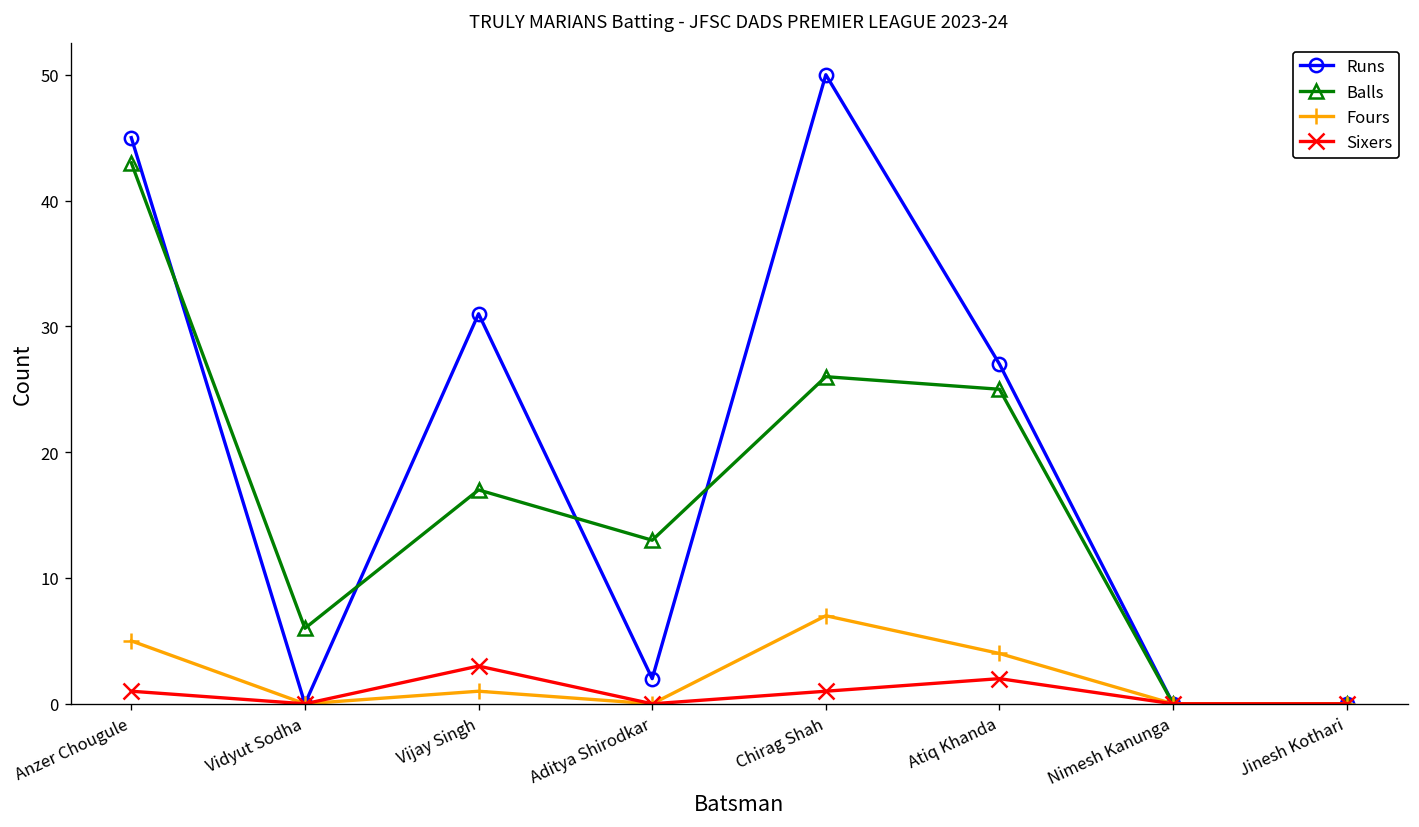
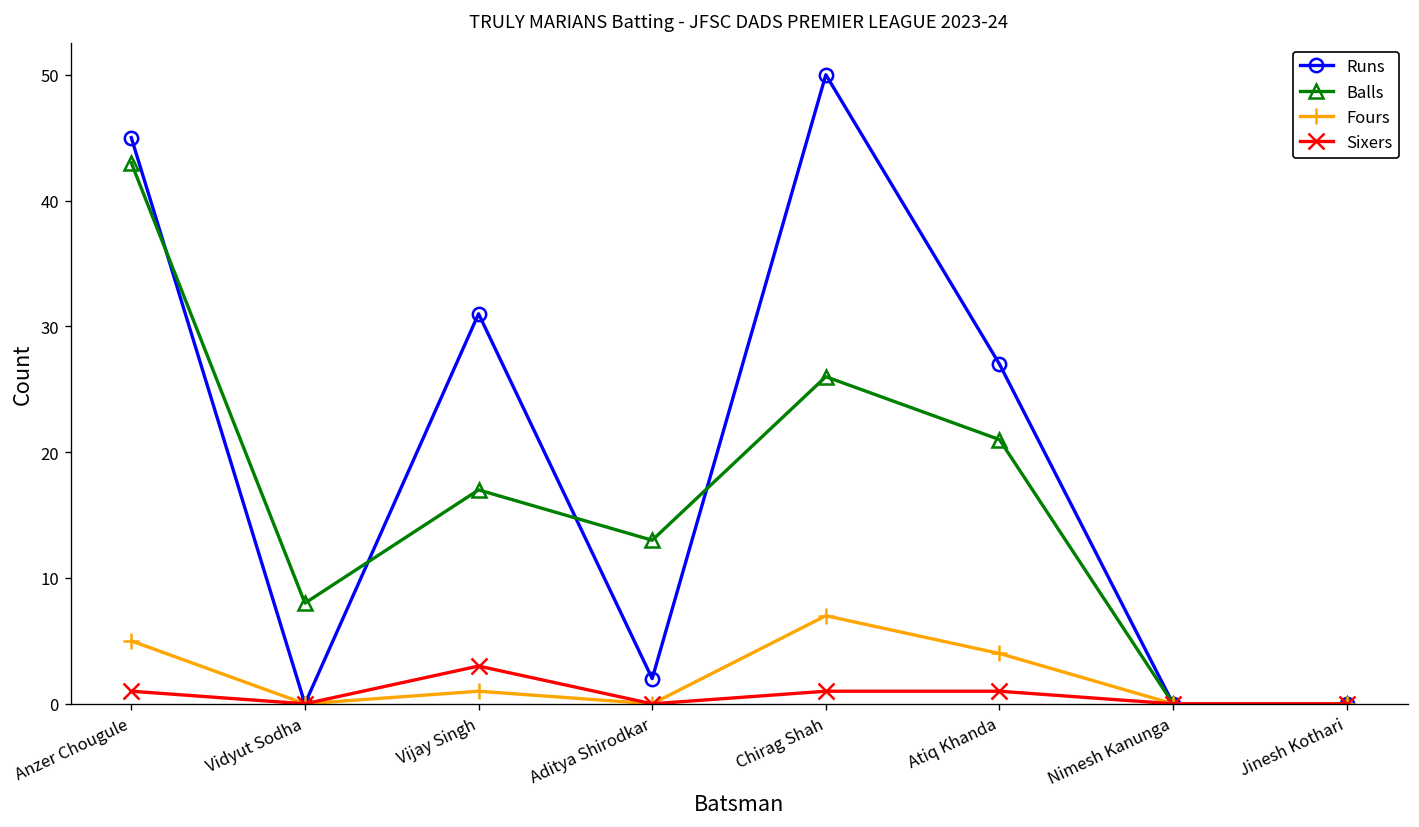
Balls, Vidyut Sodha: 6 -> 8
Balls, Atiq Khanda: 25 -> 21
Sixers, Atiq Khanda: 2 -> 1
